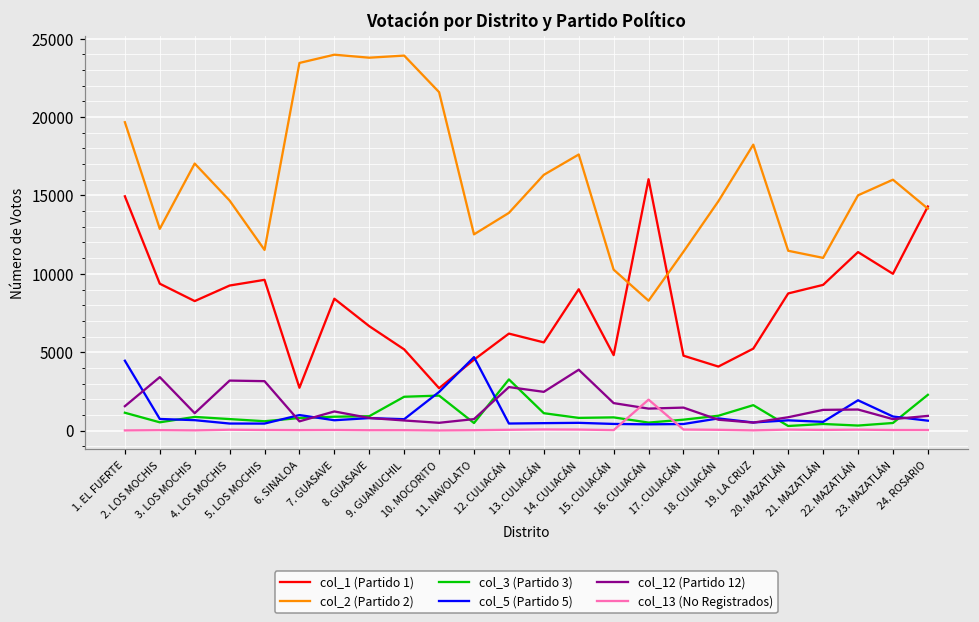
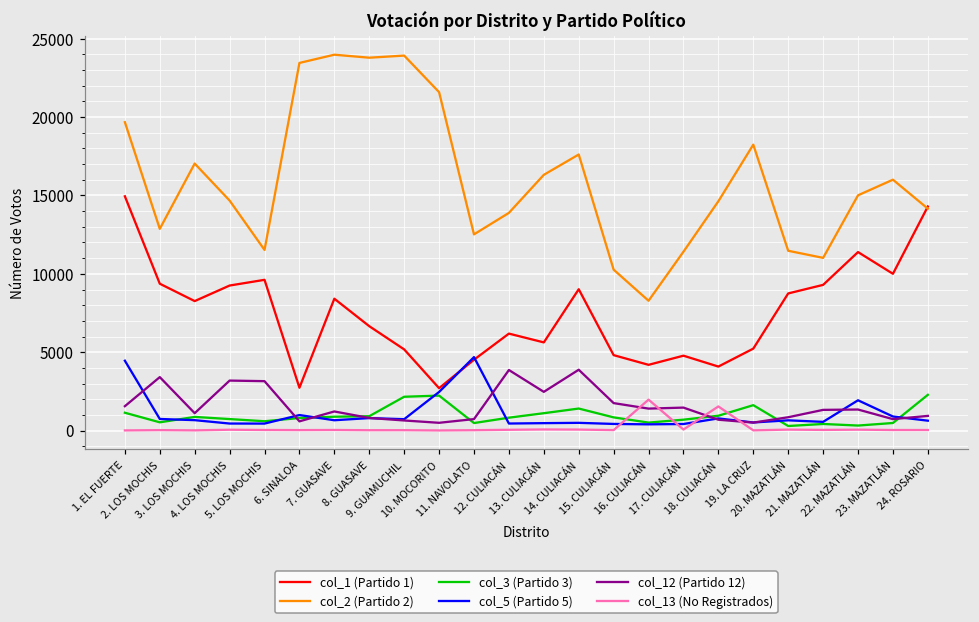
col_3 (Partido 3), 12. CULIACÁN: 3300 -> 800
col_12 (Partido 12), 12. CULIACÁN: 2800 -> 3900
col_3 (Partido 3), 14. CULIACÁN: 800 -> 1400
col_1 (Partido 1), 16. CULIACÁN: 16000 -> 4200
col_13 (No Registrados), 18. CULIACÁN: 0 -> 1500
